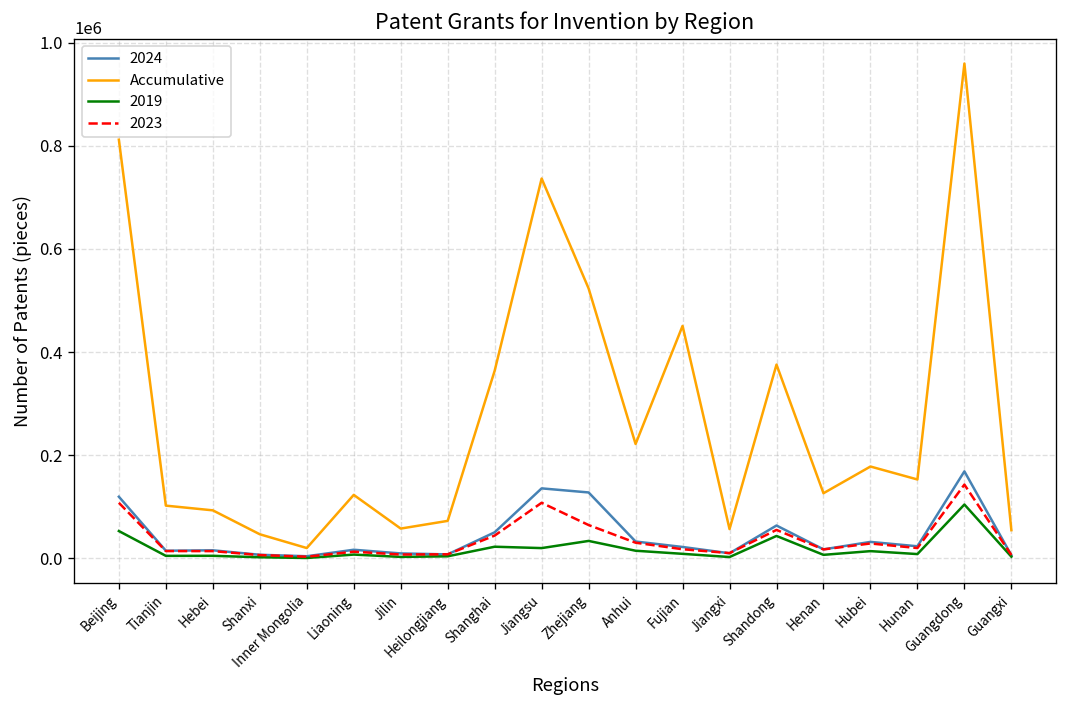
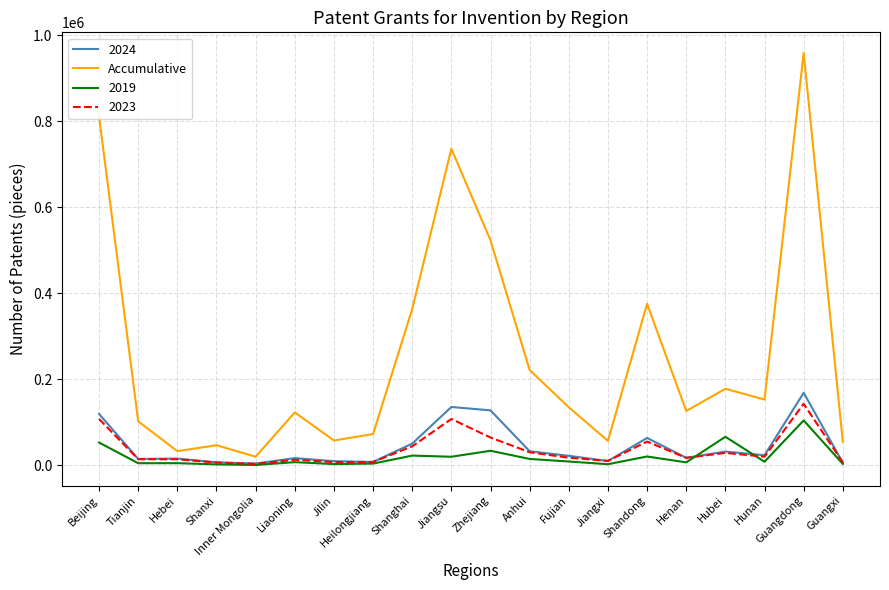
Accumulative, Hebei: 90000 -> 30000
Accumulative, Fujian: 450000 -> 140000
2019, Shandong: 40000 -> 20000
2019, Hubei: 10000 -> 70000
